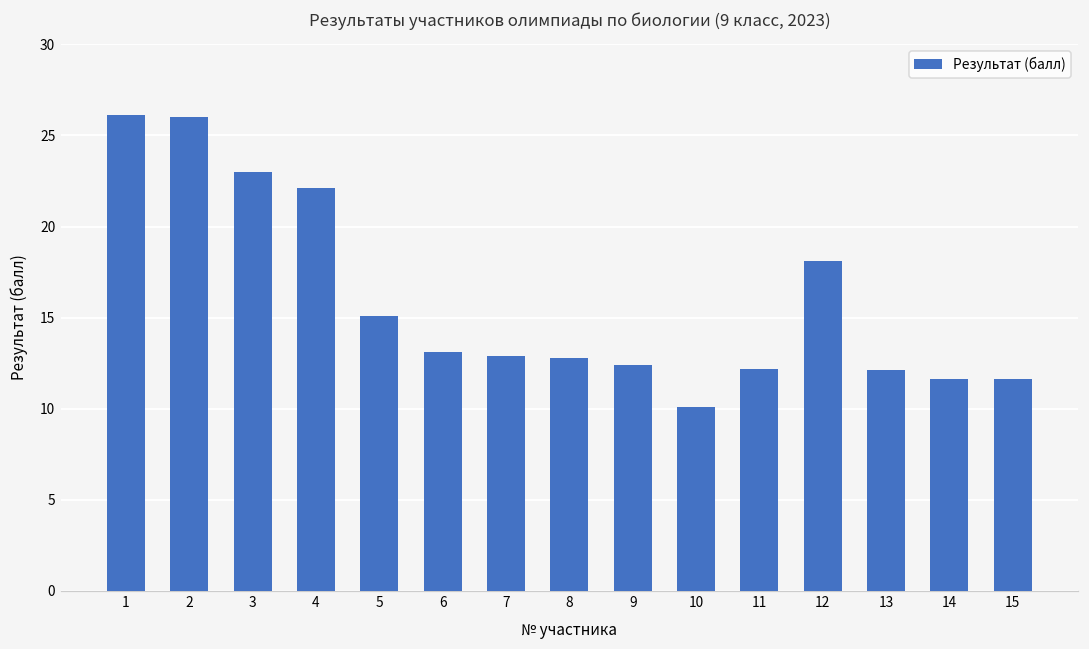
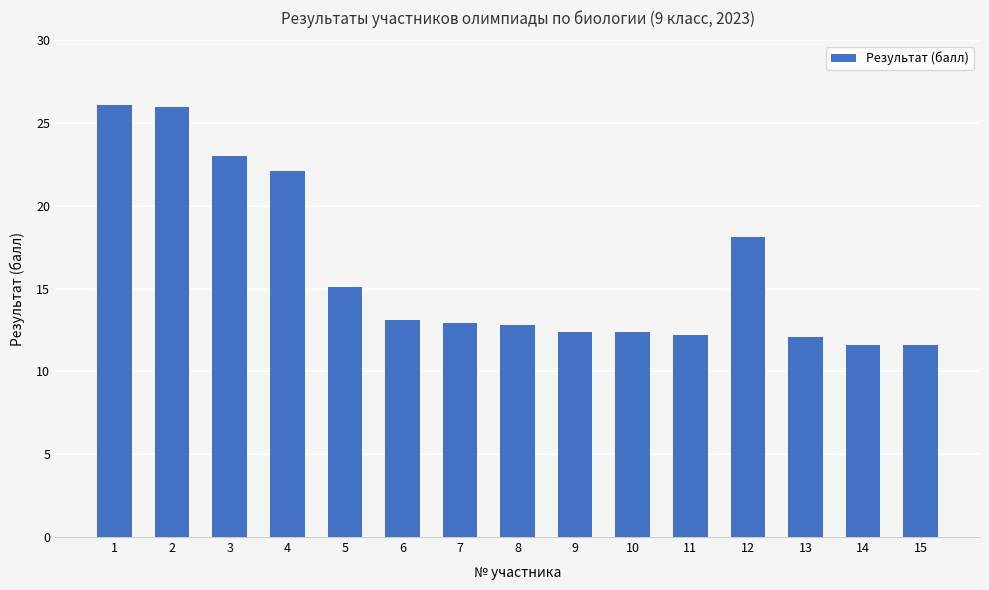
10: 10.1 -> 12.4
